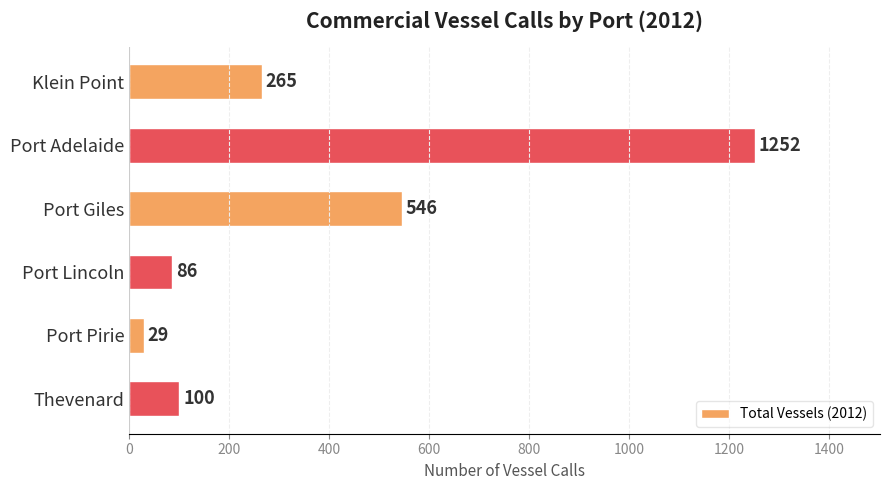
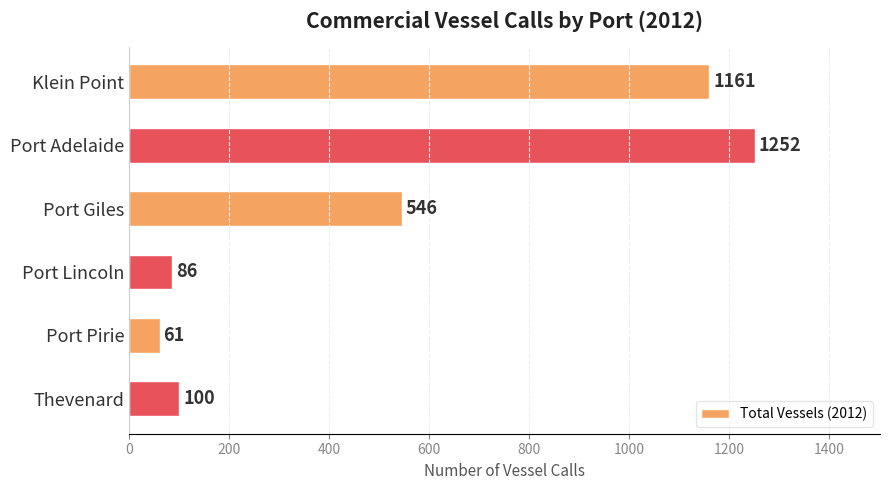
Klein Point: 265 -> 1161
Port Pirie: 29 -> 61
